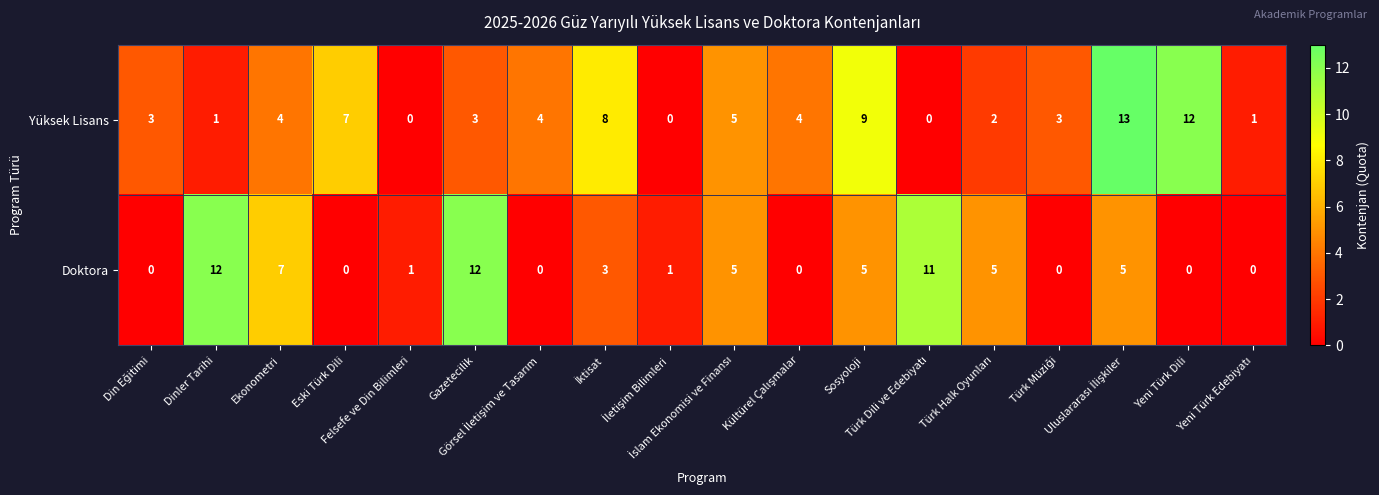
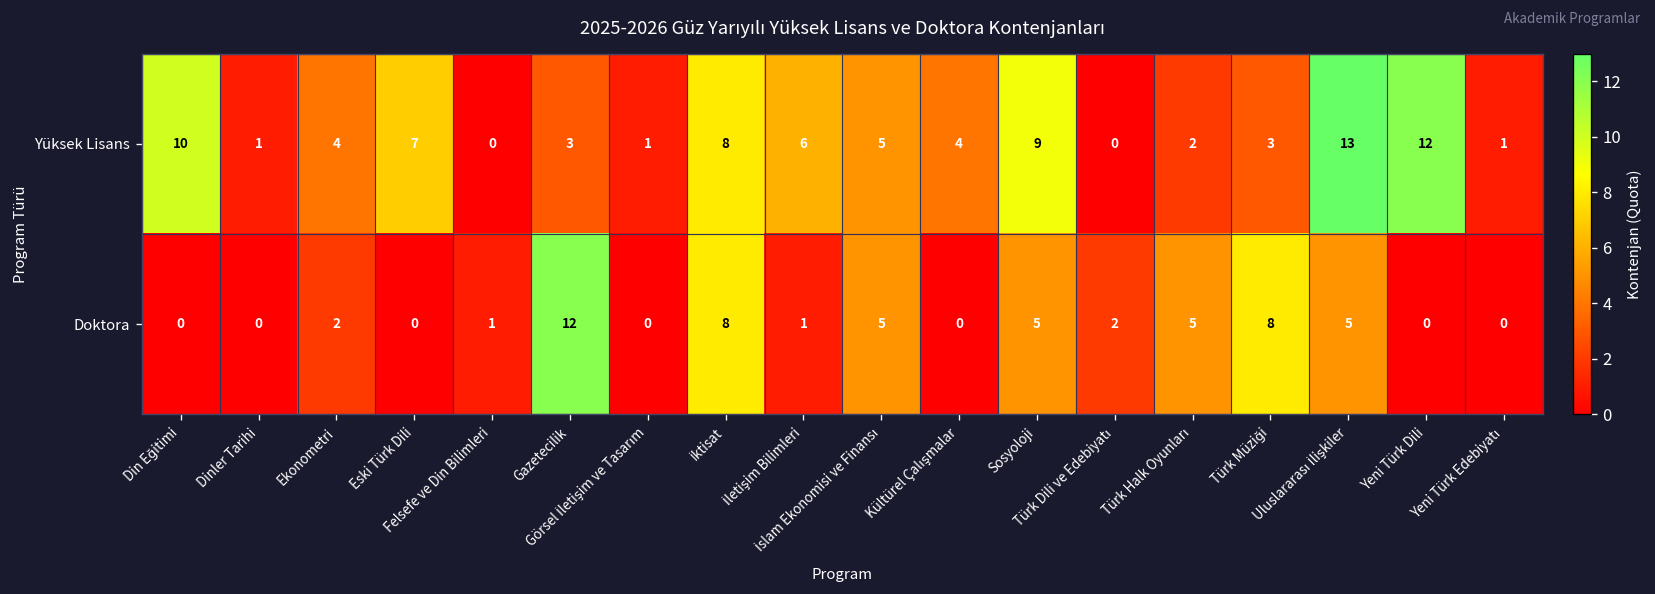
Yüksek Lisans, Din Eğitimi: 3 -> 10
Yüksek Lisans, Görsel İletişim ve Tasarım: 4 -> 1
Yüksek Lisans, İletişim Bilimleri: 0 -> 6
Doktora, Dinler Tarihi: 12 -> 0
Doktora, Ekonometri: 7 -> 2
Doktora, İktisat: 3 -> 8
Doktora, Türk Dili ve Edebiyatı: 11 -> 2
Doktora, Türk Müziği: 0 -> 8
